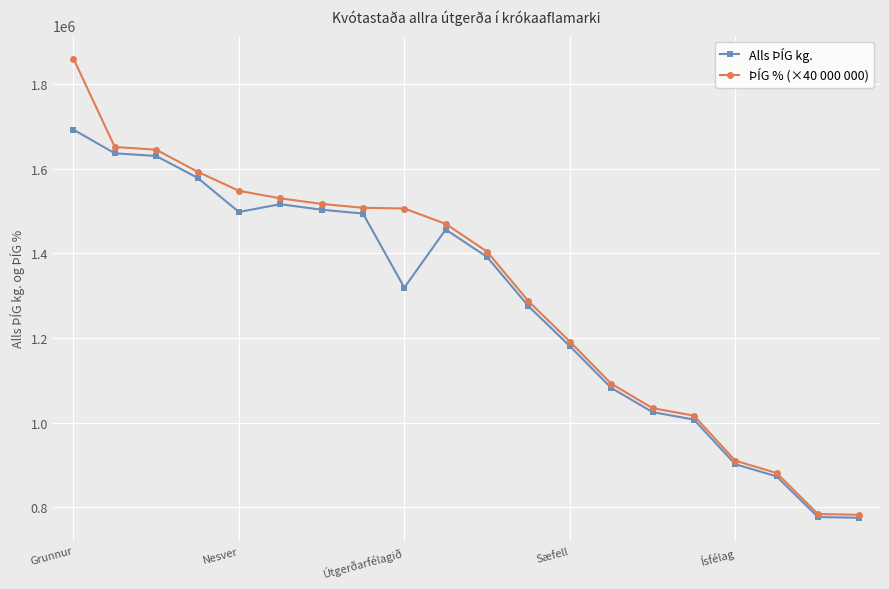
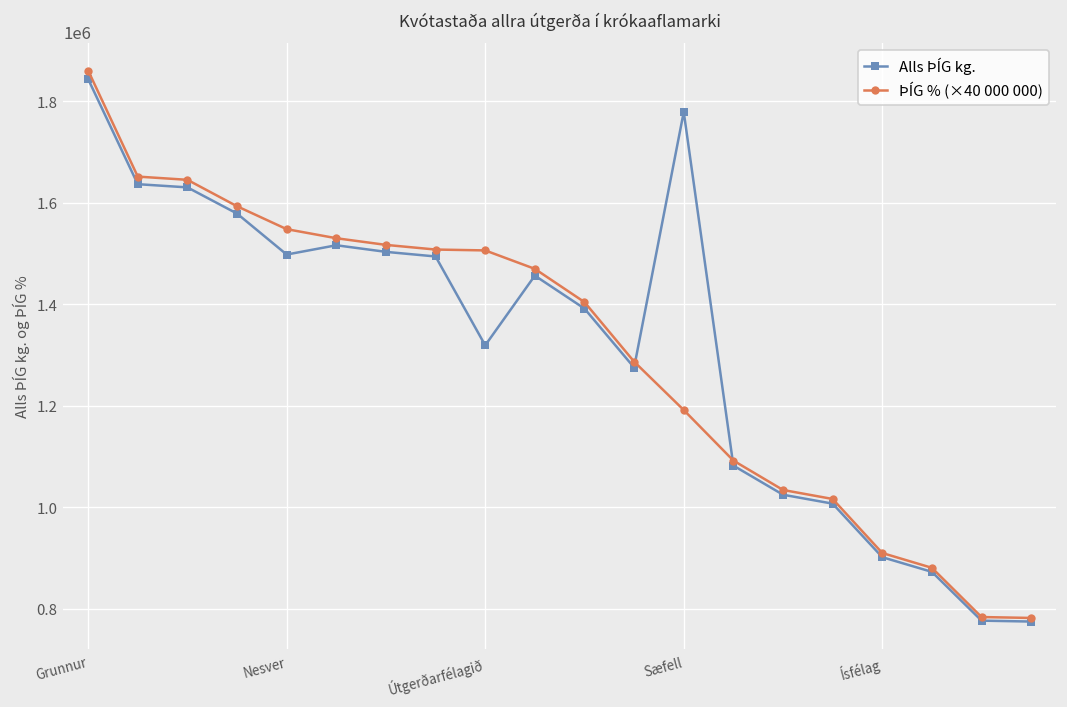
Alls ÞÍG kg., Grunnur: 1690000 -> 1840000
Alls ÞÍG kg., Sæfell: 1180000 -> 1780000
